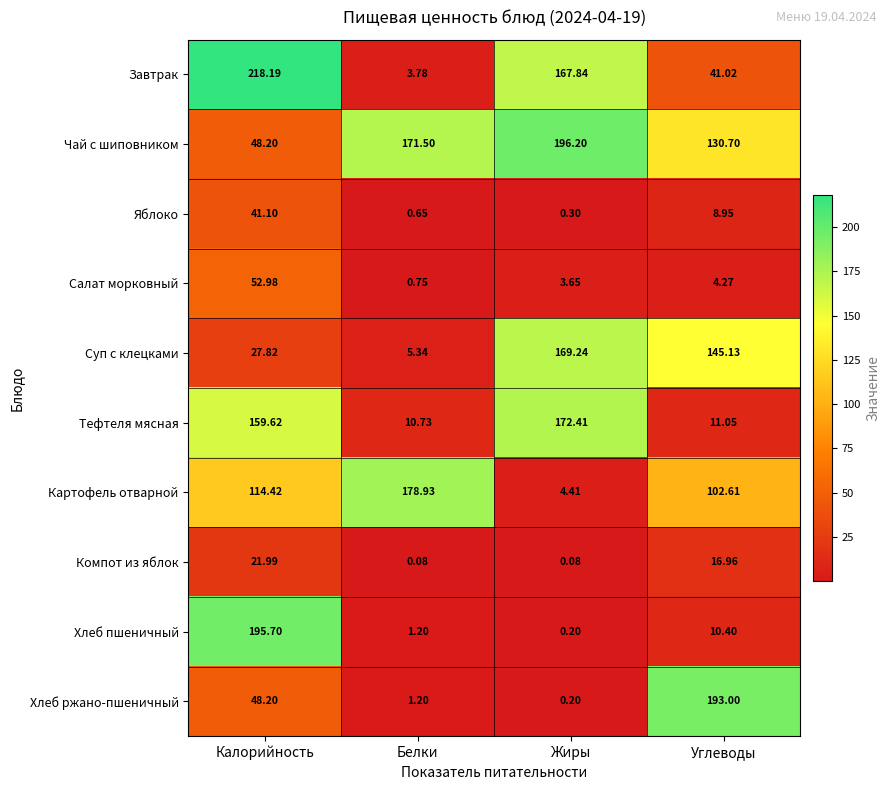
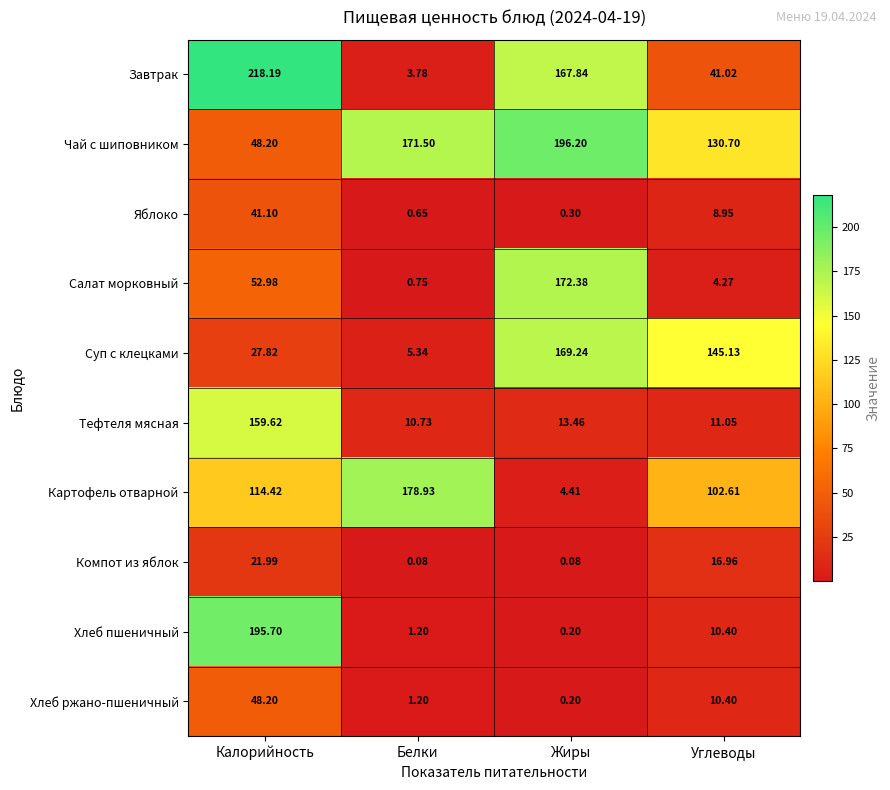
Салат морковный, Жиры: 3.65 -> 172.38
Тефтеля мясная, Жиры: 172.41 -> 13.46
Хлеб ржано-пшеничный, Углеводы: 193.00 -> 10.40
